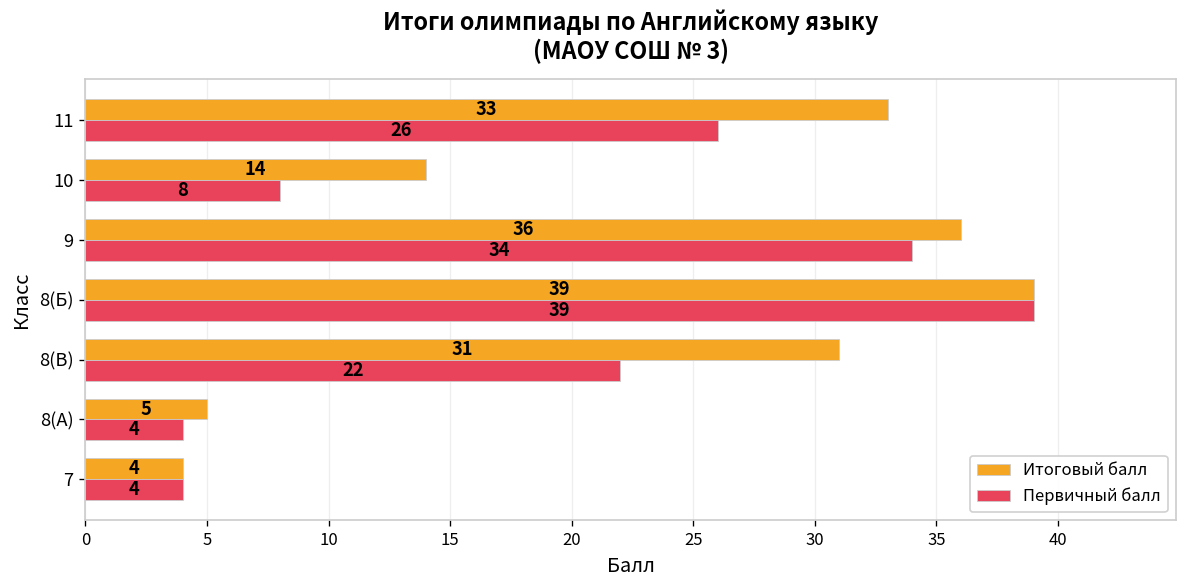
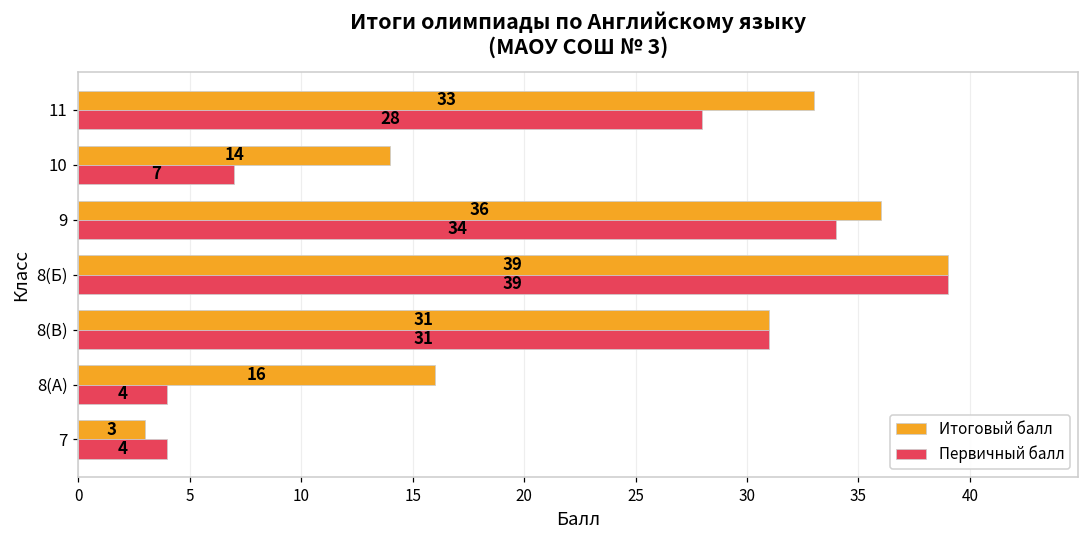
Первичный балл, 11: 26 -> 28
Первичный балл, 10: 8 -> 7
Первичный балл, 8(В): 22 -> 31
Итоговый балл, 8(А): 5 -> 16
Итоговый балл, 7: 4 -> 3
